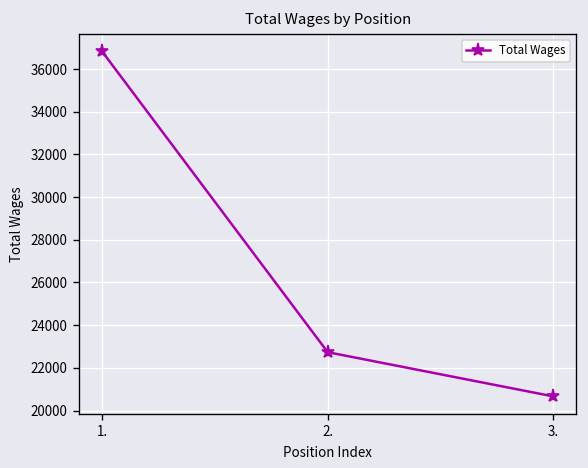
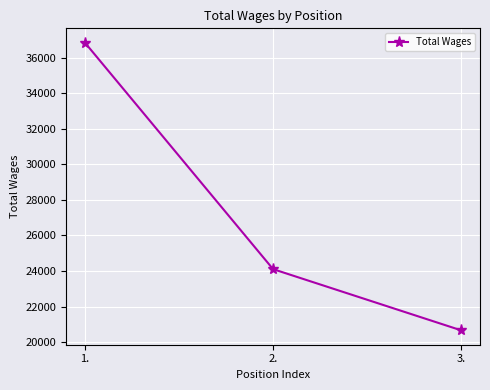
2.: 22700 -> 24100
